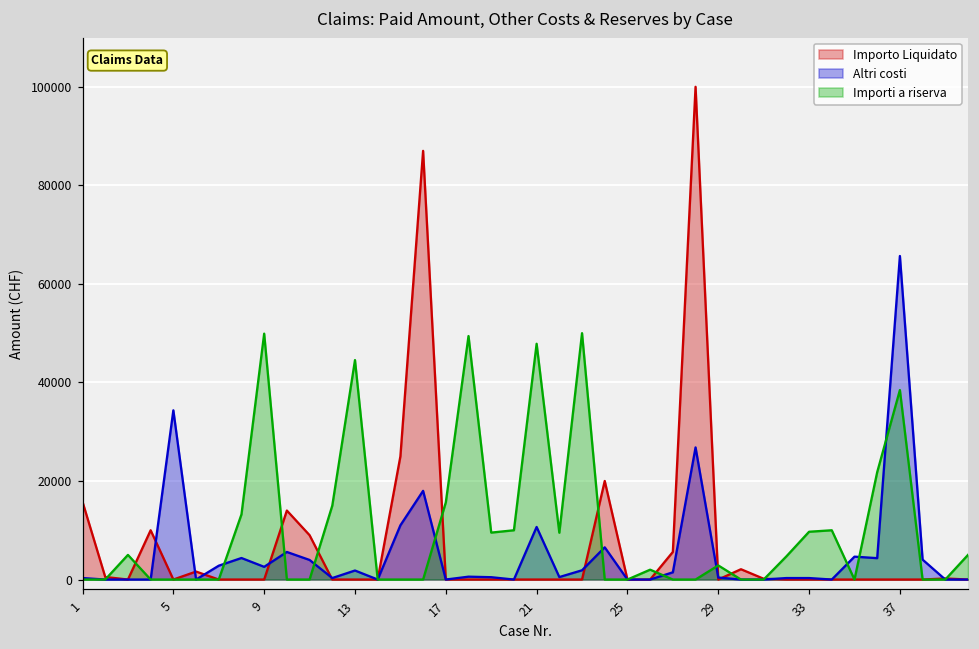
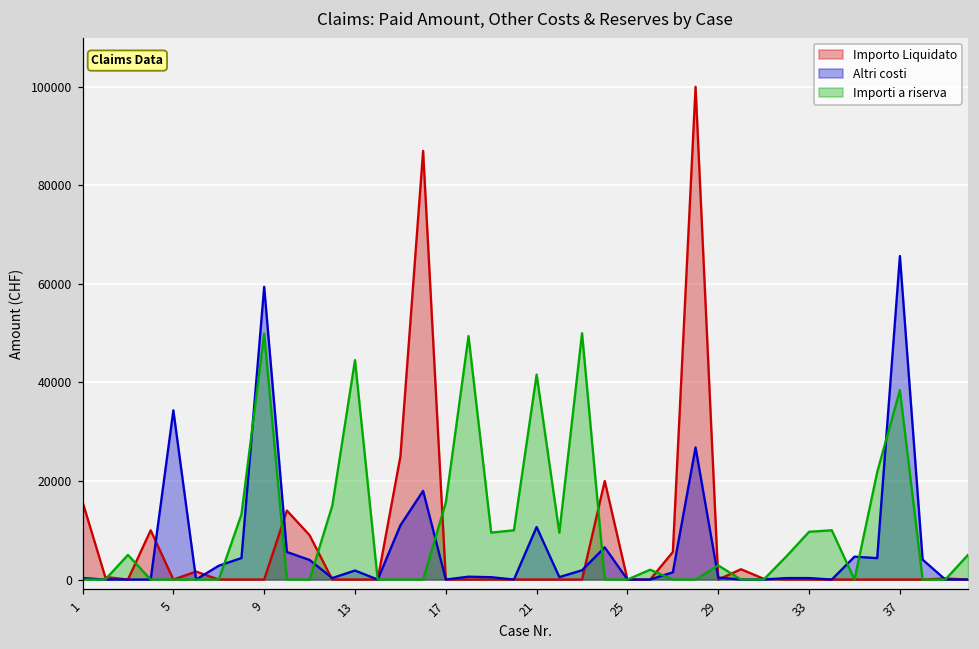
Altri costi, 9: 3000 -> 59000
Importi a riserva, 21: 48000 -> 42000
